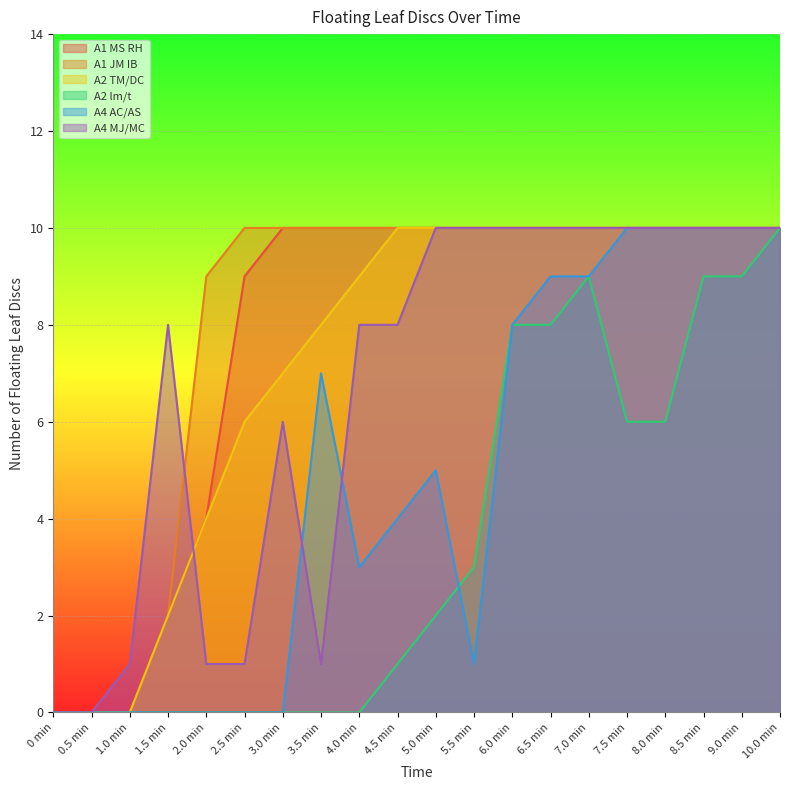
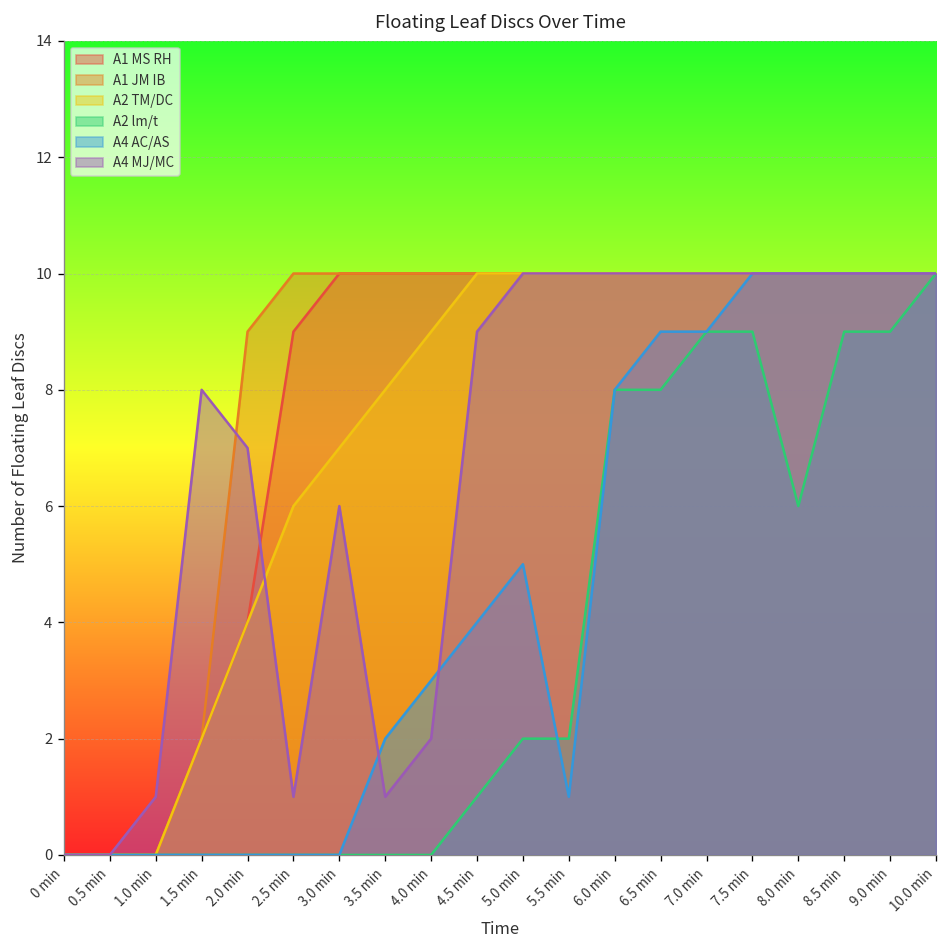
A4 MJ/MC, 2.0 min: 1 -> 7
A4 AC/AS, 3.5 min: 7 -> 2
A4 MJ/MC, 4.0 min: 8 -> 2
A4 MJ/MC, 4.5 min: 8 -> 9
A2 lm/t, 5.5 min: 3 -> 2
A2 lm/t, 7.5 min: 6 -> 9
